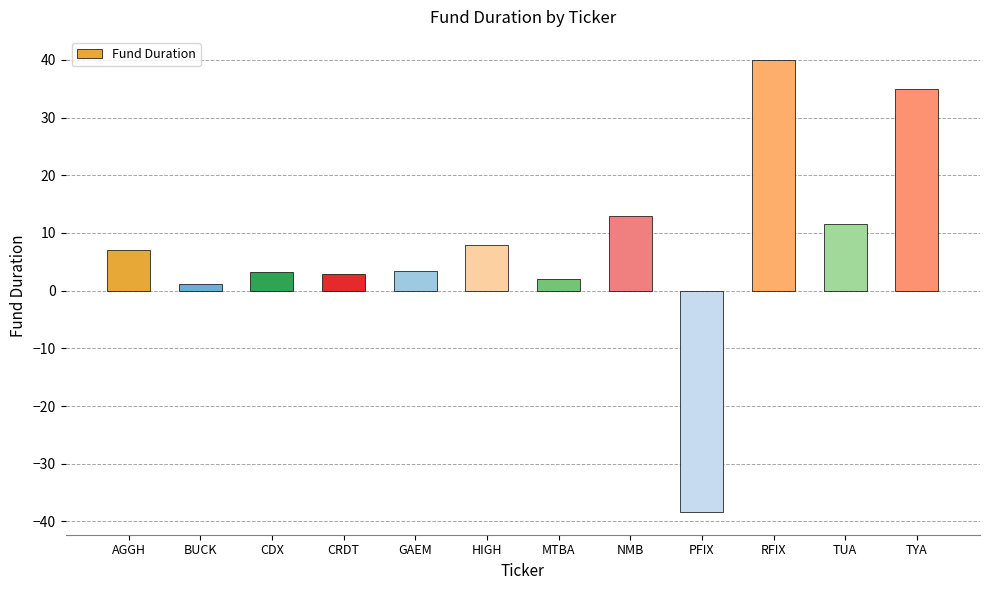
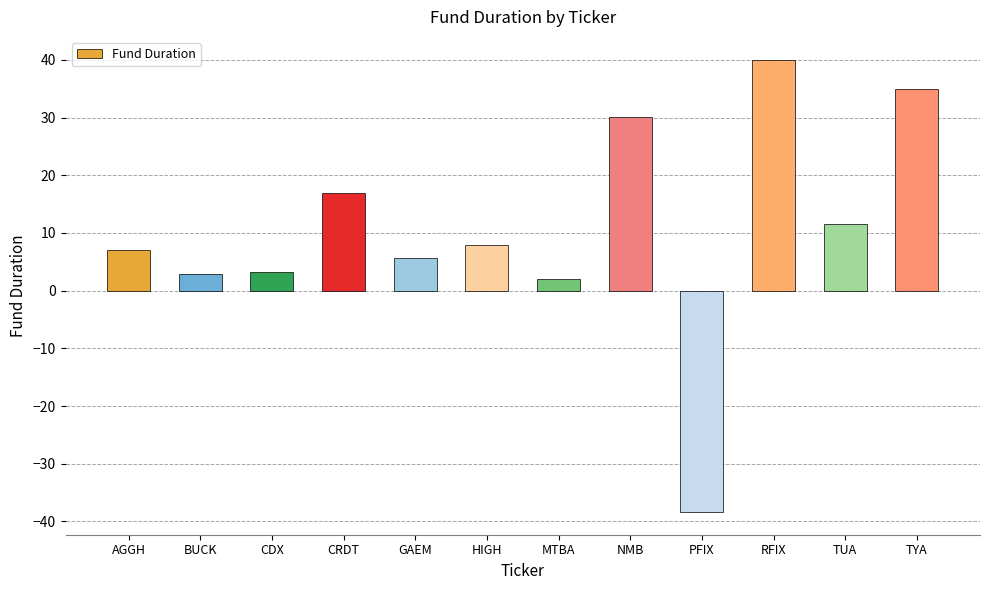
BUCK: 1 -> 3
CRDT: 3 -> 17
GAEM: 3 -> 6
NMB: 13 -> 30
